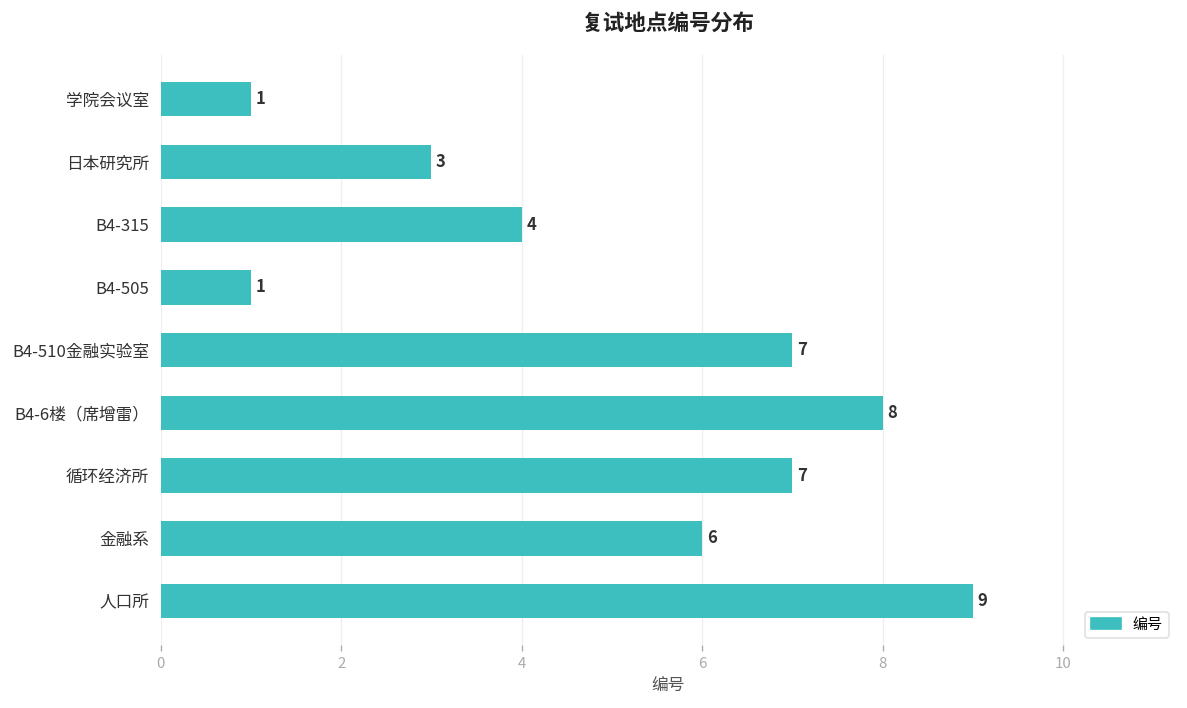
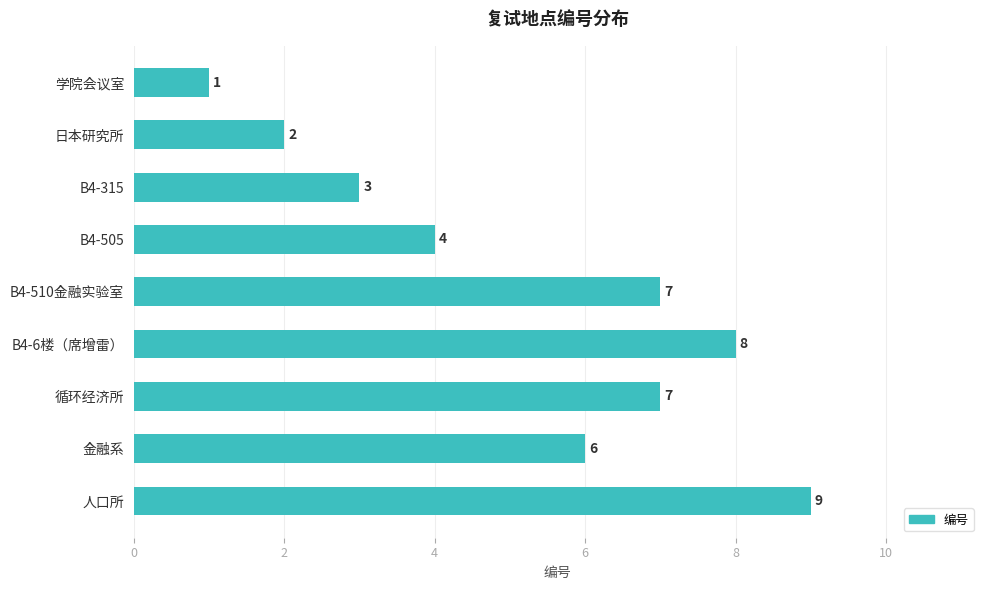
日本研究所: 3 -> 2
B4-315: 4 -> 3
B4-505: 1 -> 4
